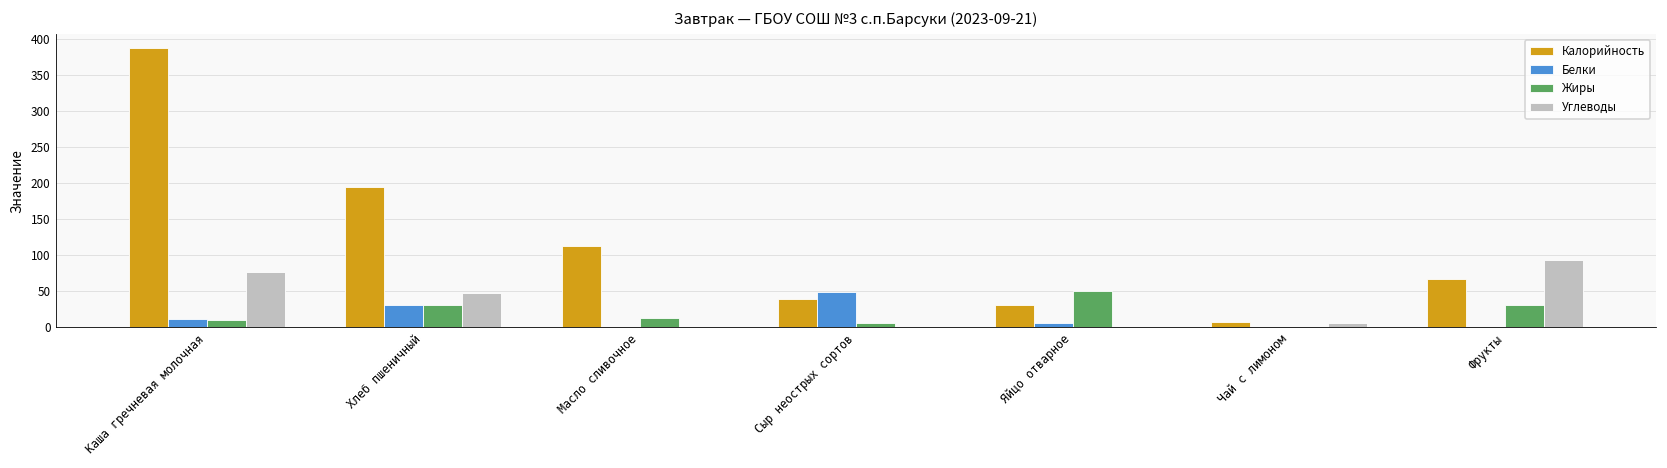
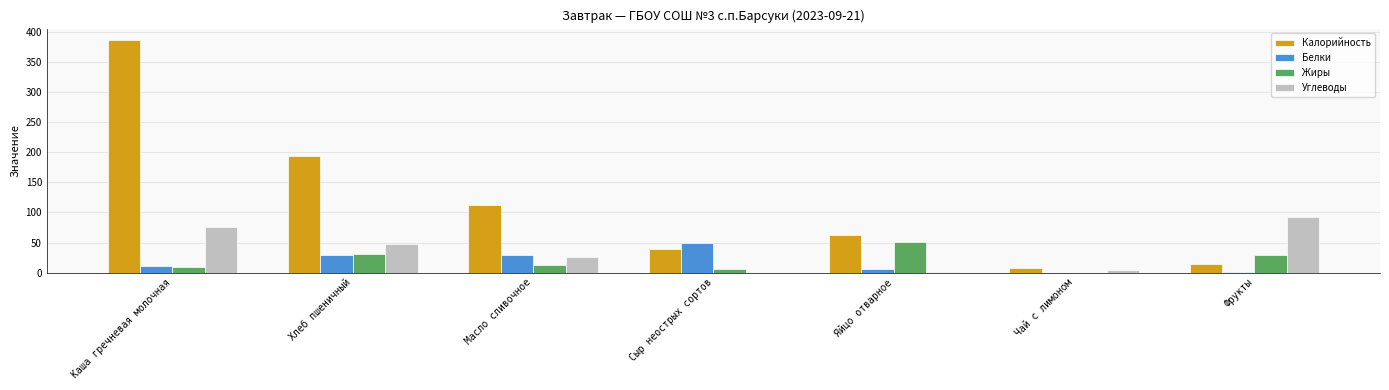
Белки, Масло сливочное: 0 -> 30
Углеводы, Масло сливочное: 0 -> 30
Калорийность, Яйцо отварное: 30 -> 60
Калорийность, Фрукты: 70 -> 10
